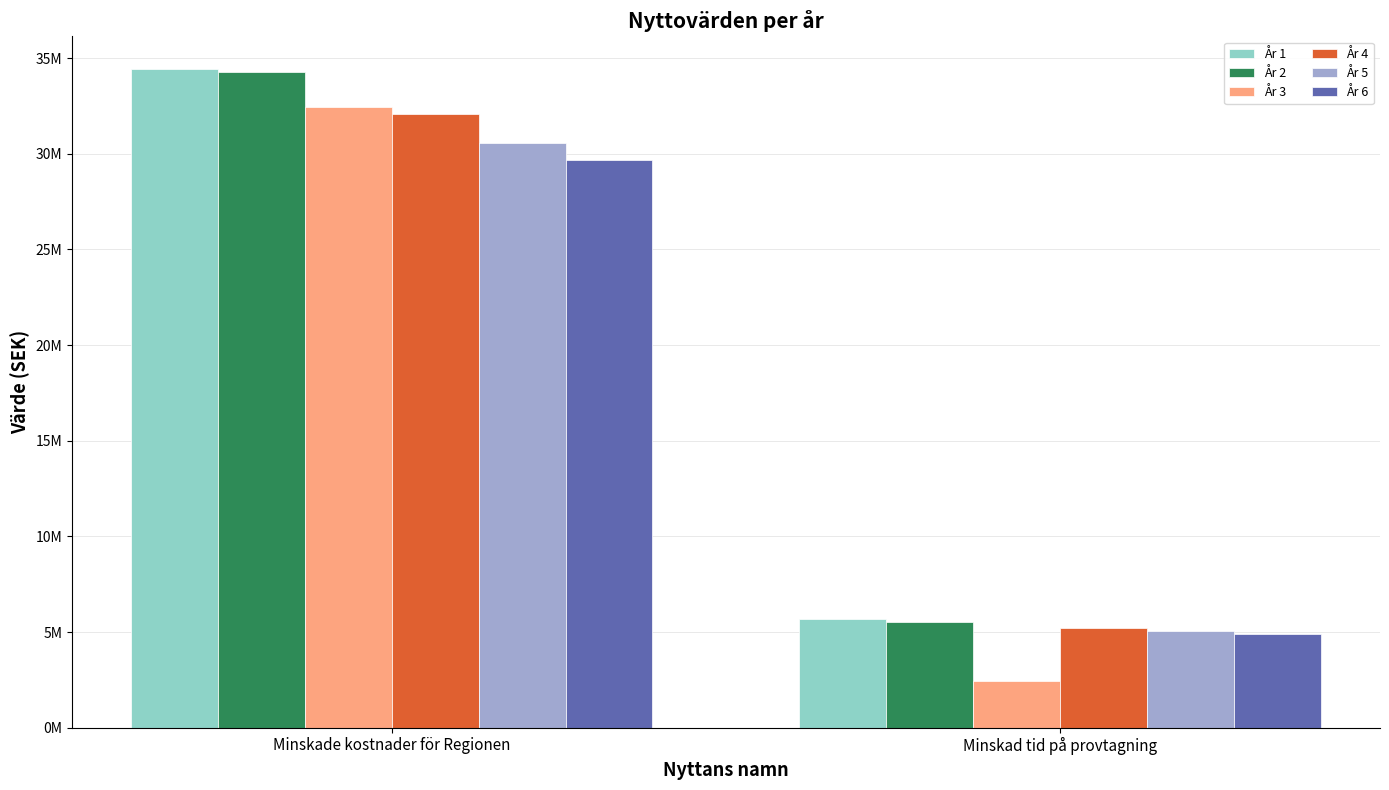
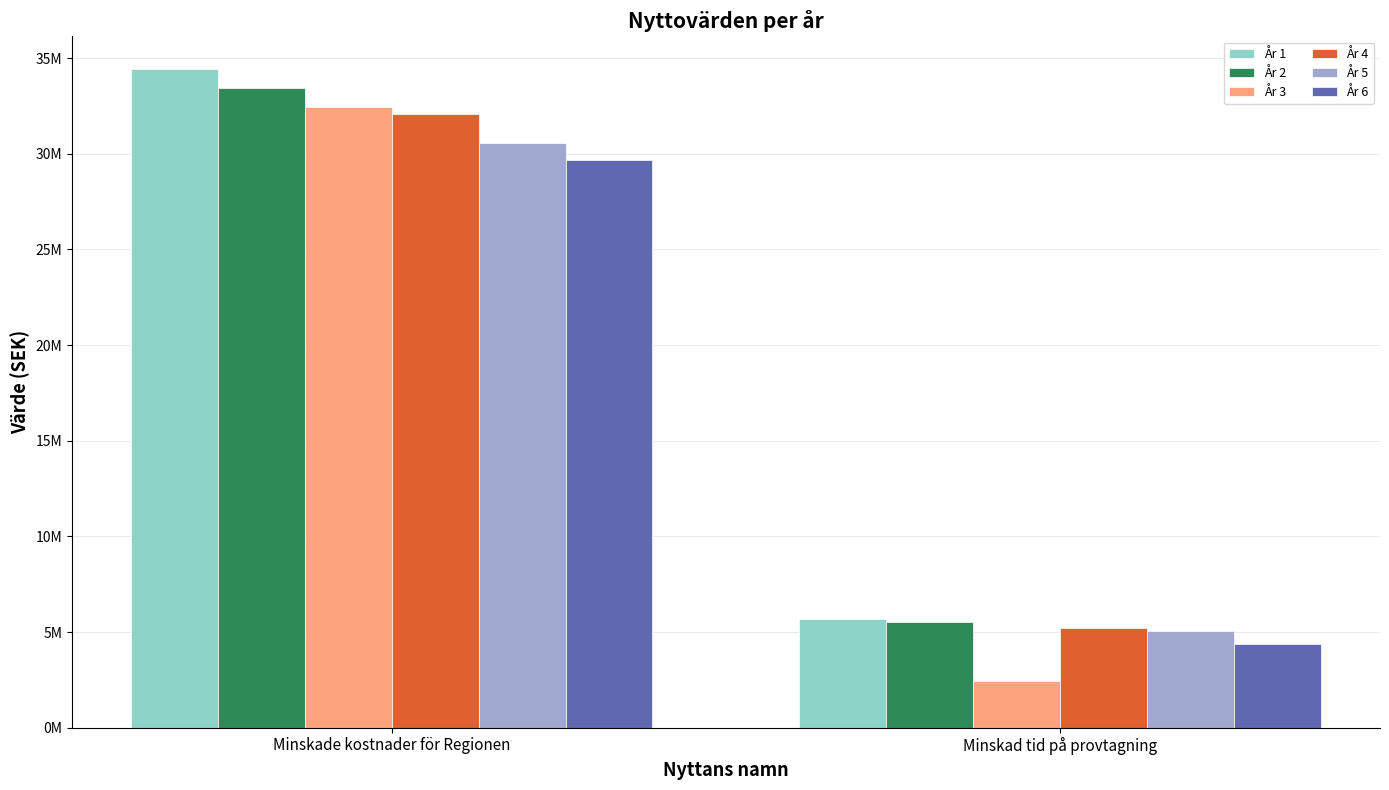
År 2, Minskade kostnader för Regionen: 34300000 -> 33400000
År 6, Minskad tid på provtagning: 4900000 -> 4400000
